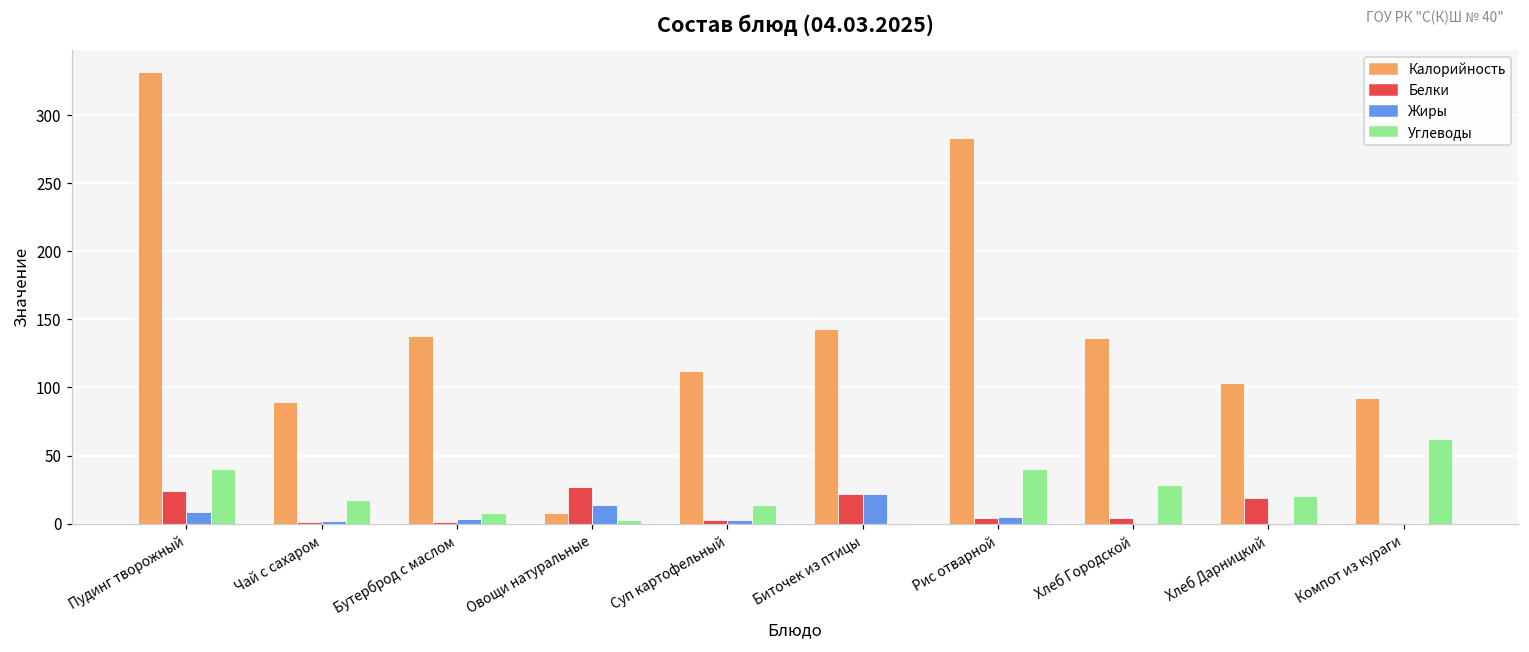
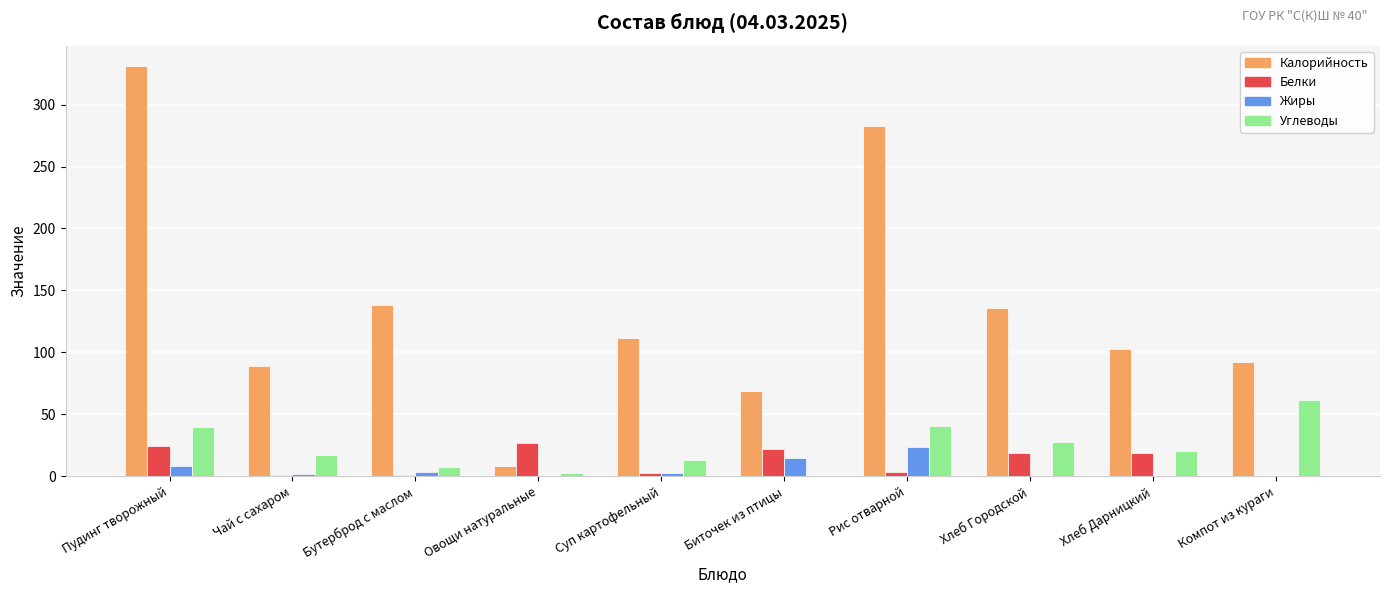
Жиры, Овощи натуральные: 14 -> 0
Калорийность, Биточек из птицы: 143 -> 69
Жиры, Биточек из птицы: 22 -> 14
Жиры, Рис отварной: 5 -> 24
Белки, Хлеб Городской: 4 -> 19
